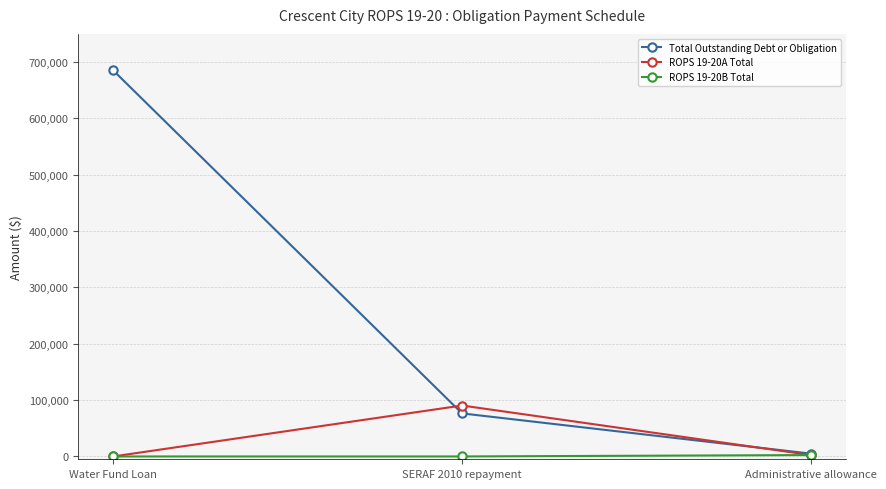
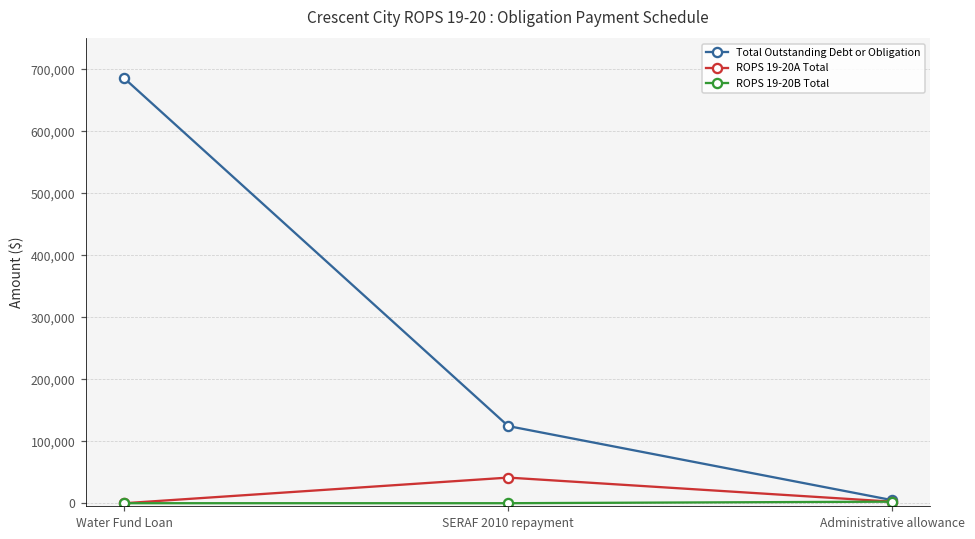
Total Outstanding Debt or Obligation, SERAF 2010 repayment: 80,000 -> 120,000
ROPS 19-20A Total, SERAF 2010 repayment: 90,000 -> 40,000
